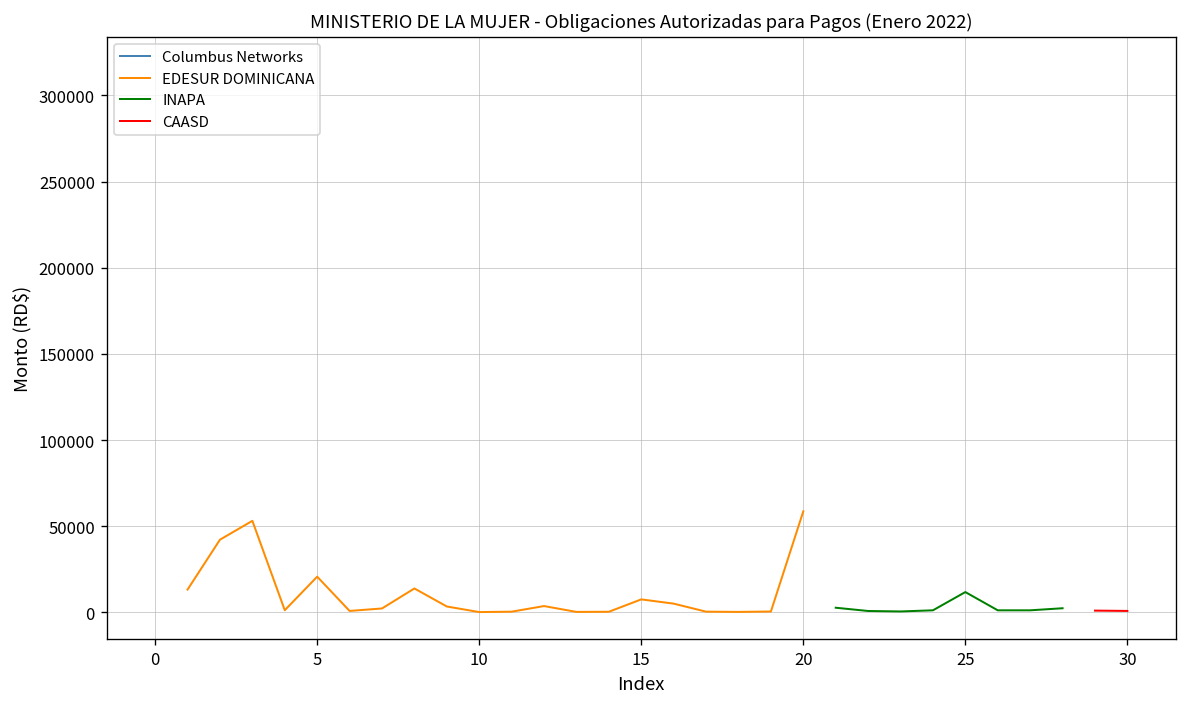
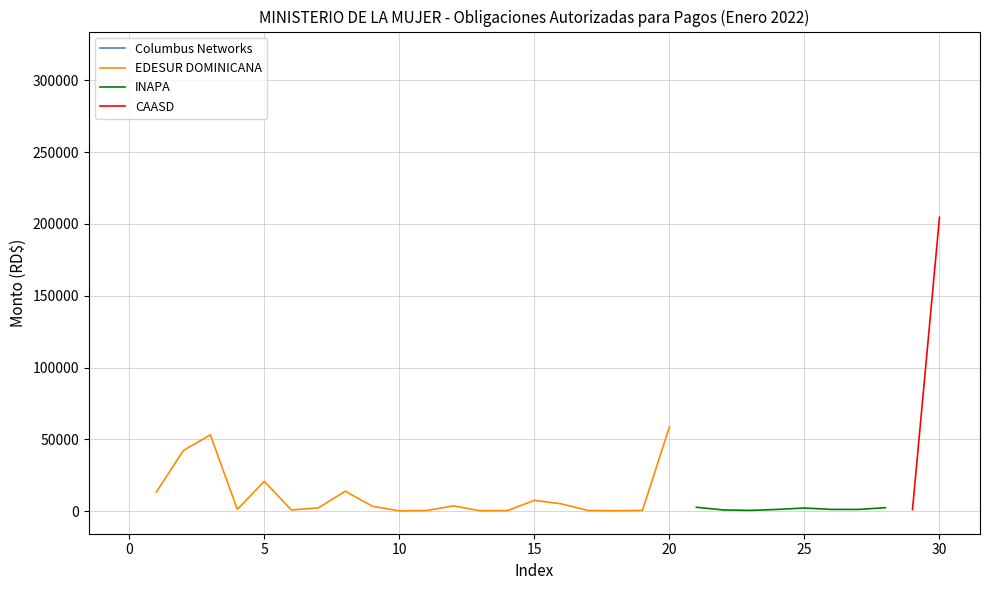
INAPA, 25: 12000 -> 2000
CAASD, 30: 1000 -> 205000
